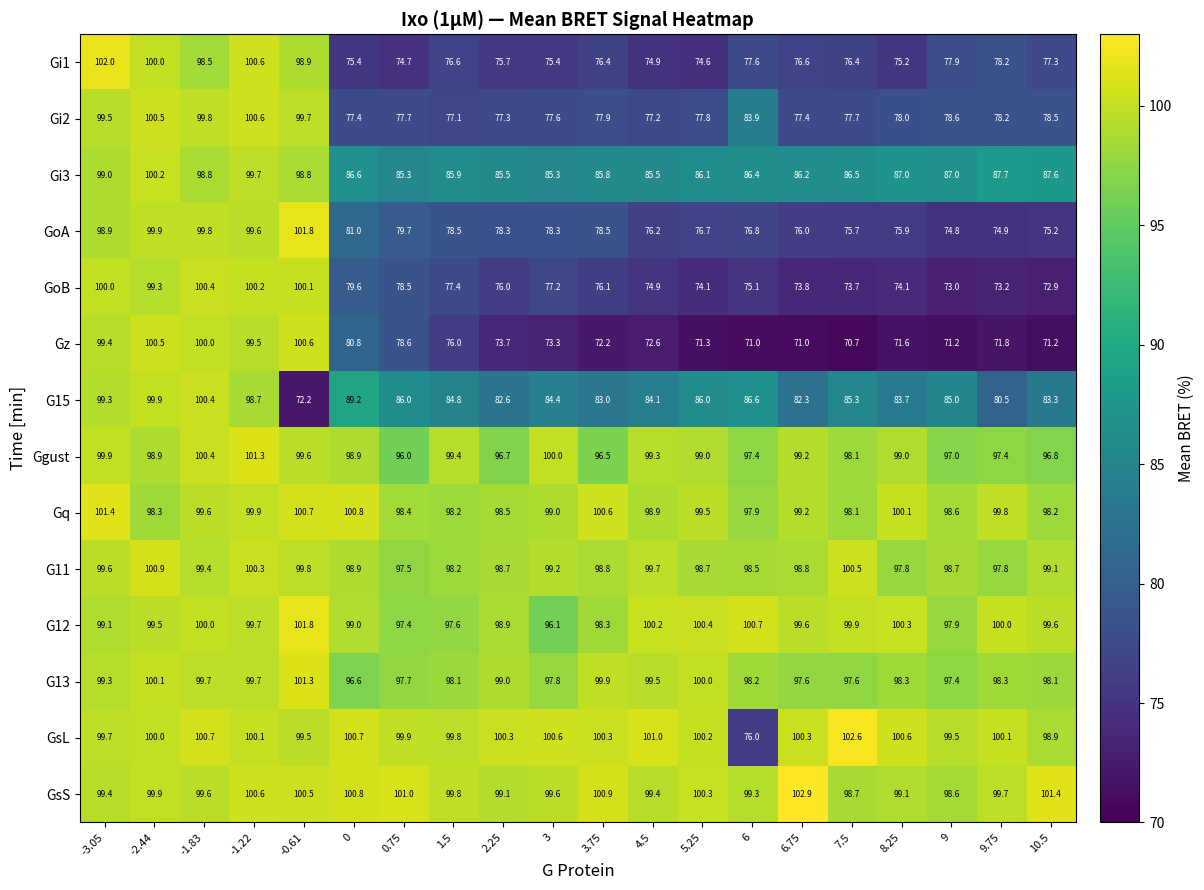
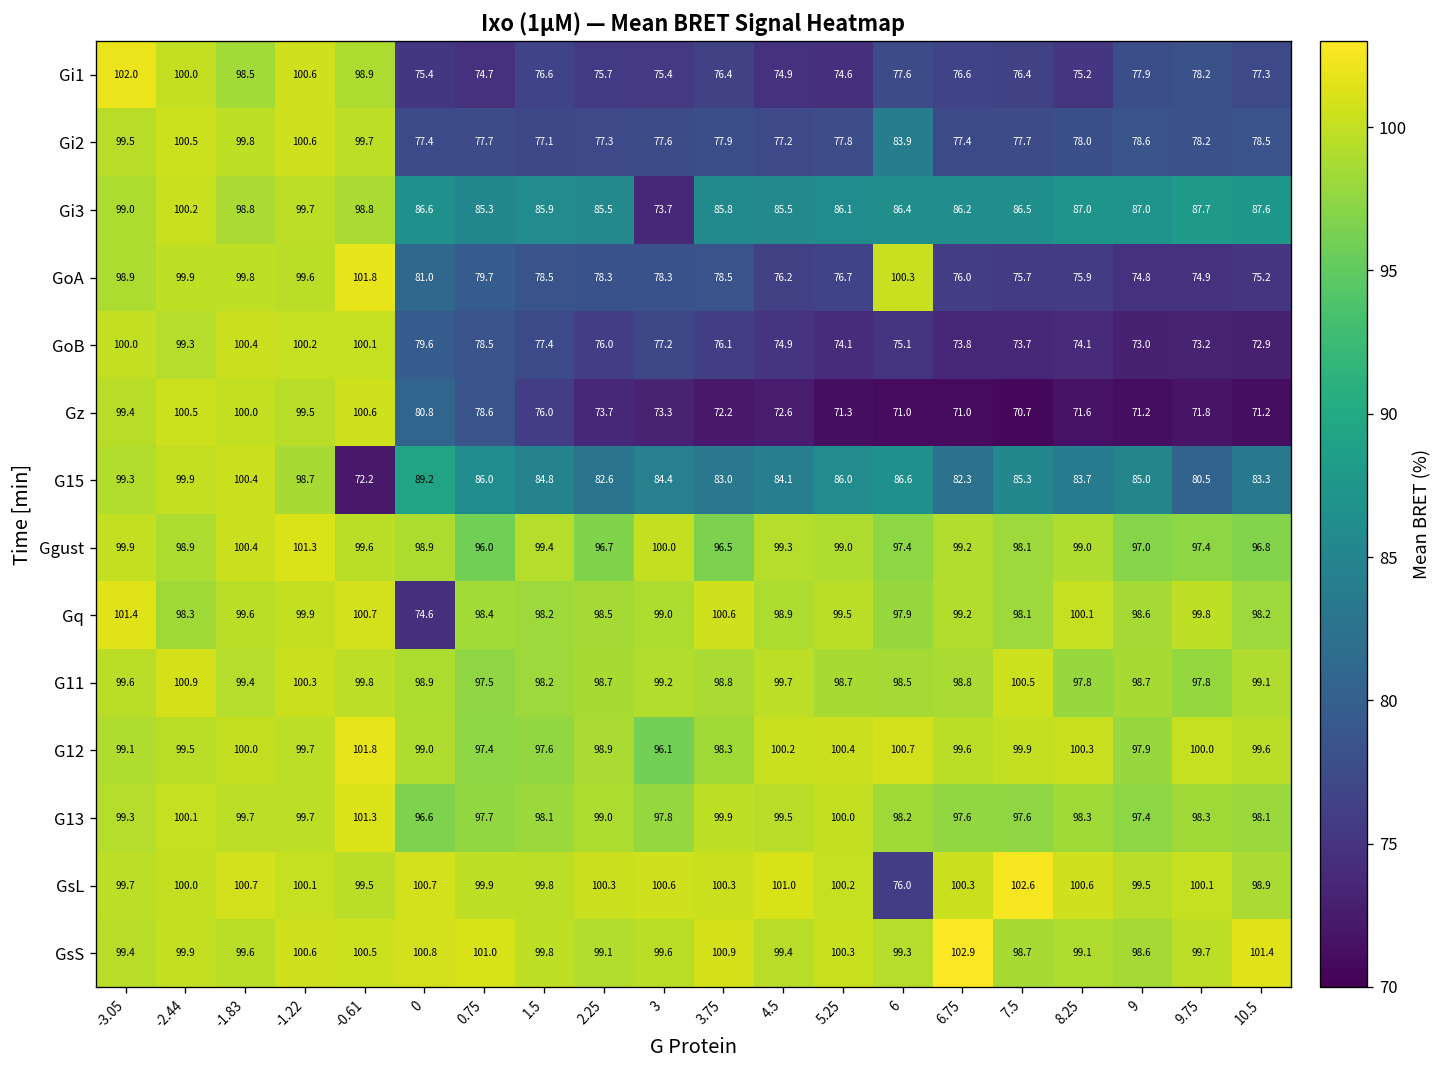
Gi3, 3: 85.3 -> 73.7
GoA, 6: 76.8 -> 100.3
Gq, 0: 100.8 -> 74.6
